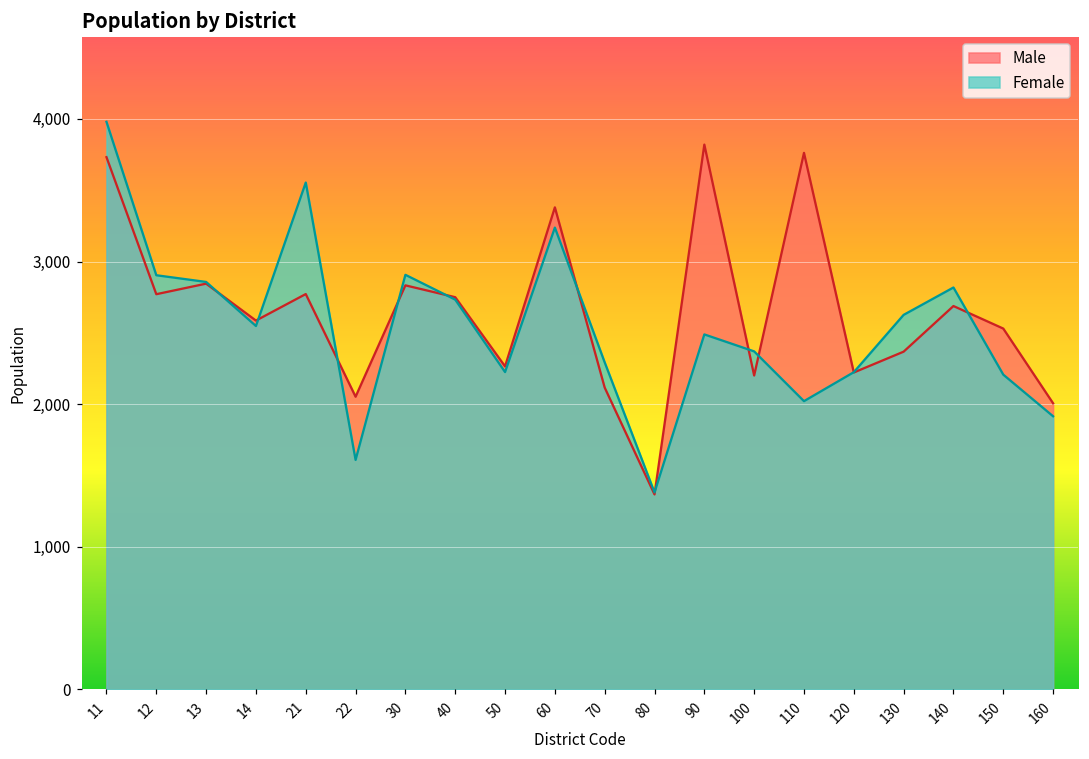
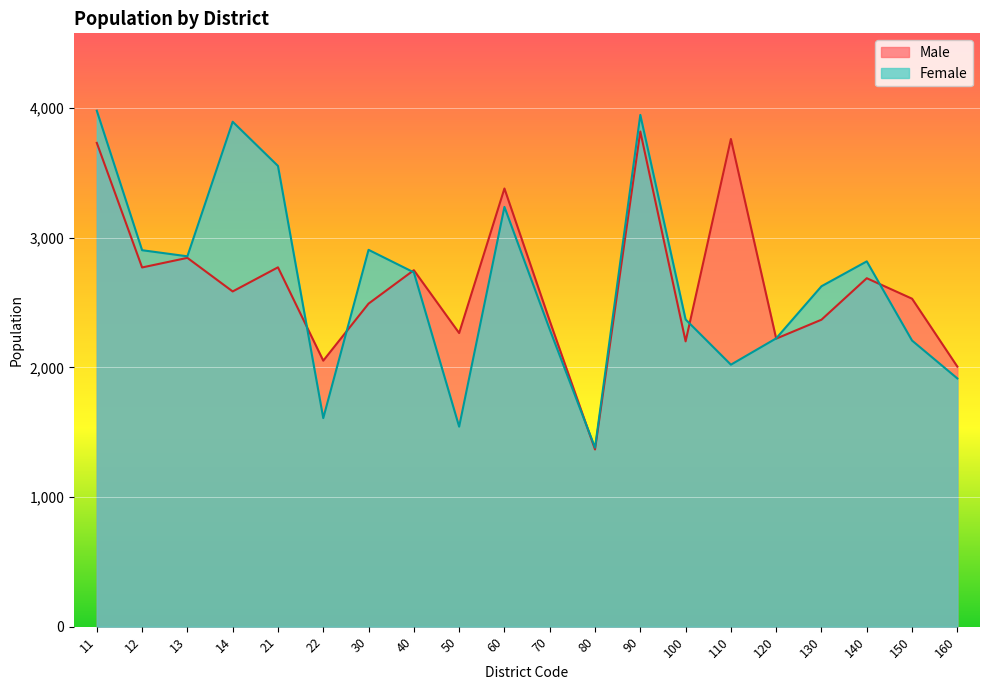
Female, 14: 2,550 -> 3,900
Male, 30: 2,830 -> 2,490
Female, 50: 2,230 -> 1,540
Male, 70: 2,120 -> 2,360
Female, 90: 2,490 -> 3,950
